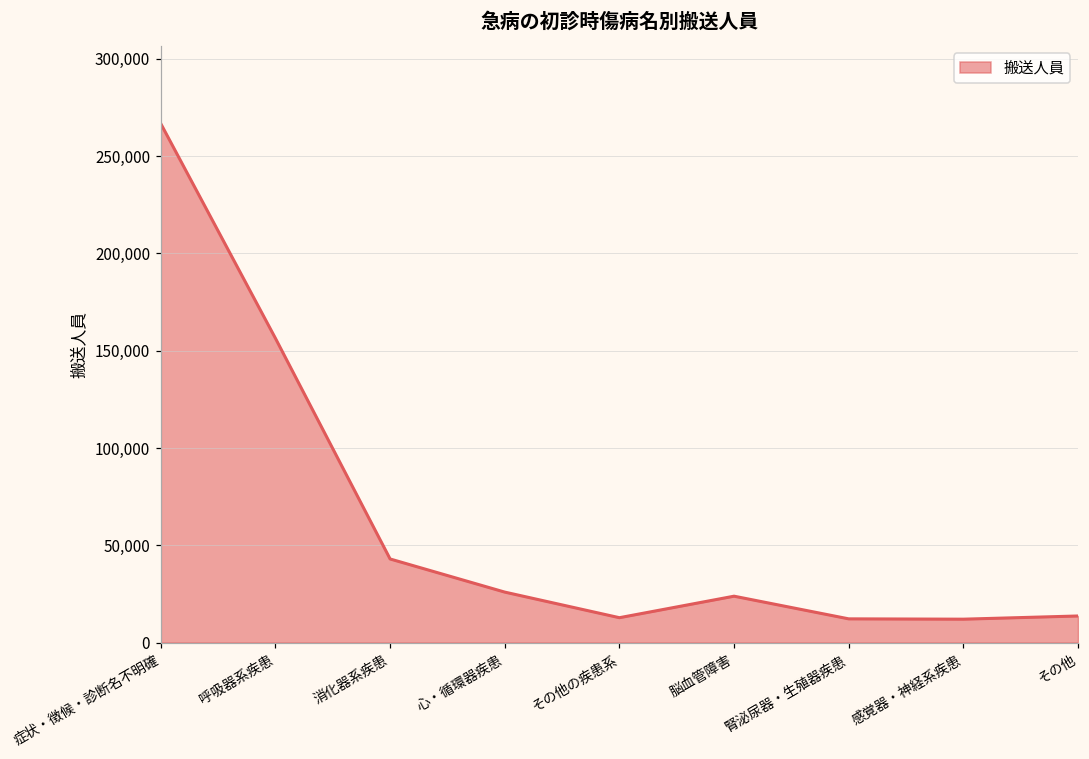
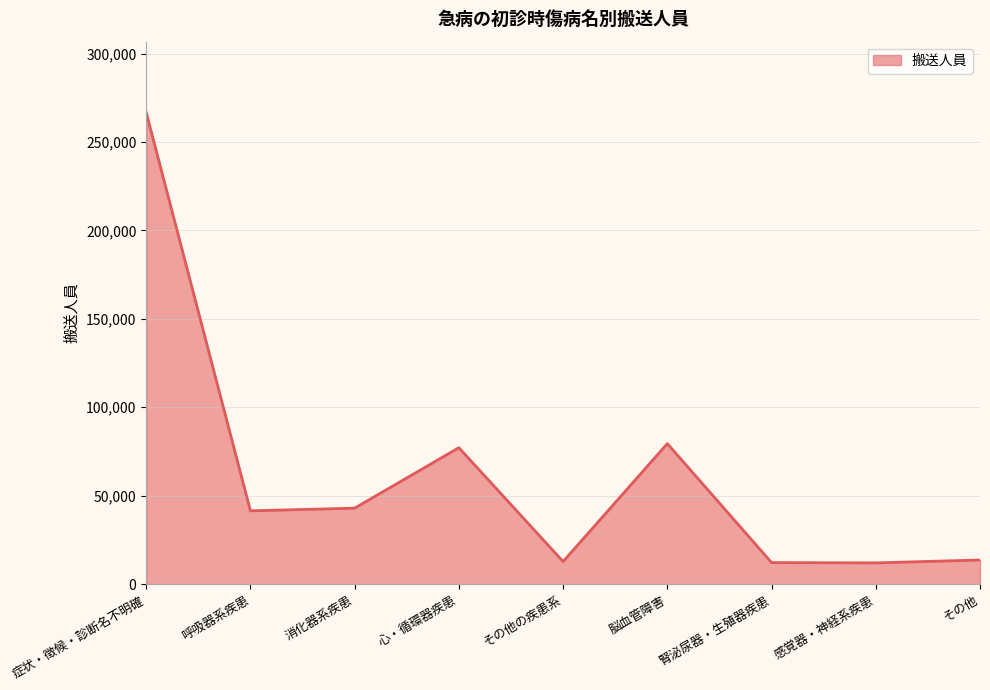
呼吸器系疾患: 156,000 -> 41,000
心・循環器疾患: 26,000 -> 77,000
脳血管障害: 24,000 -> 79,000
